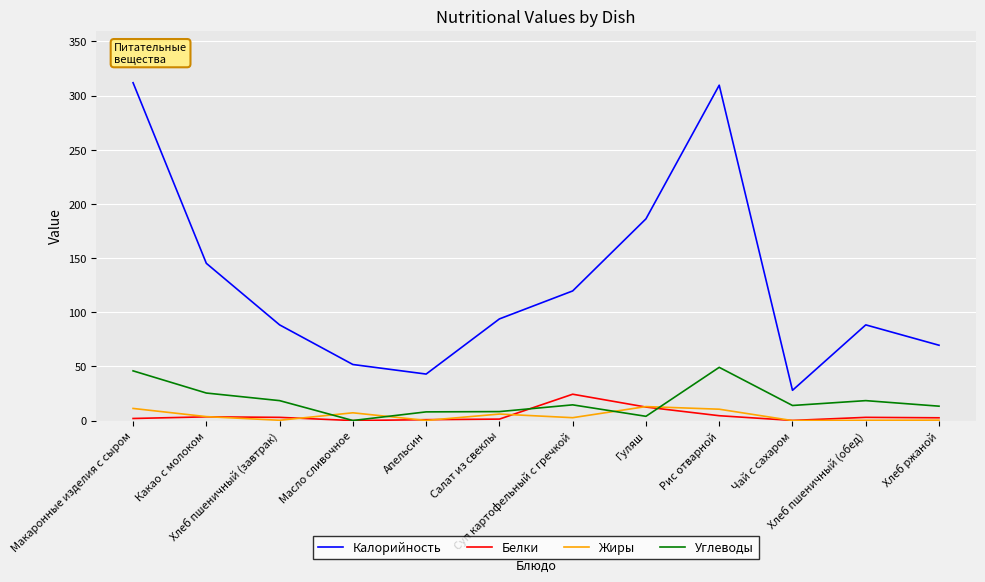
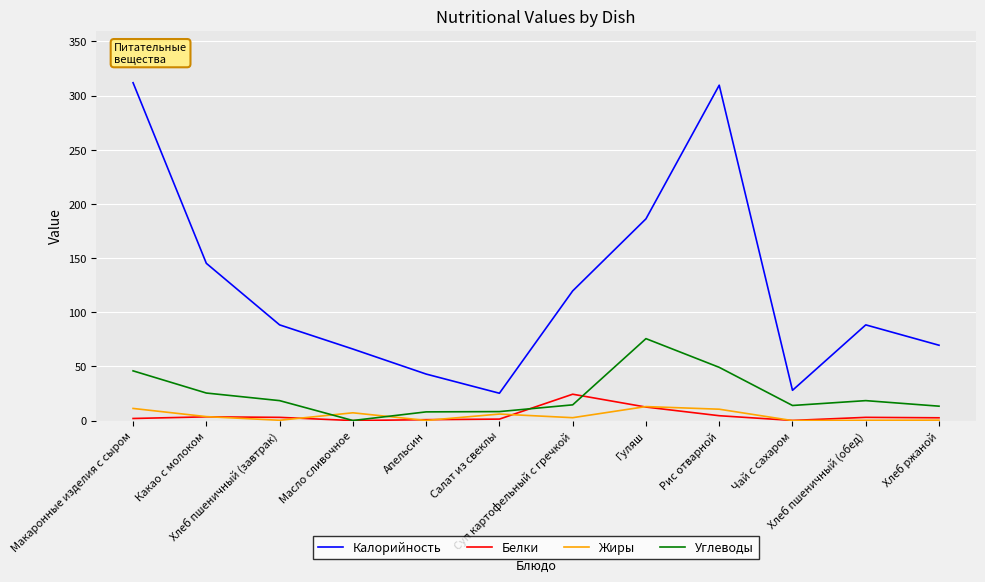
Калорийность, Масло сливочное: 52 -> 66
Калорийность, Салат из свеклы: 94 -> 25
Углеводы, Гуляш: 4 -> 76
